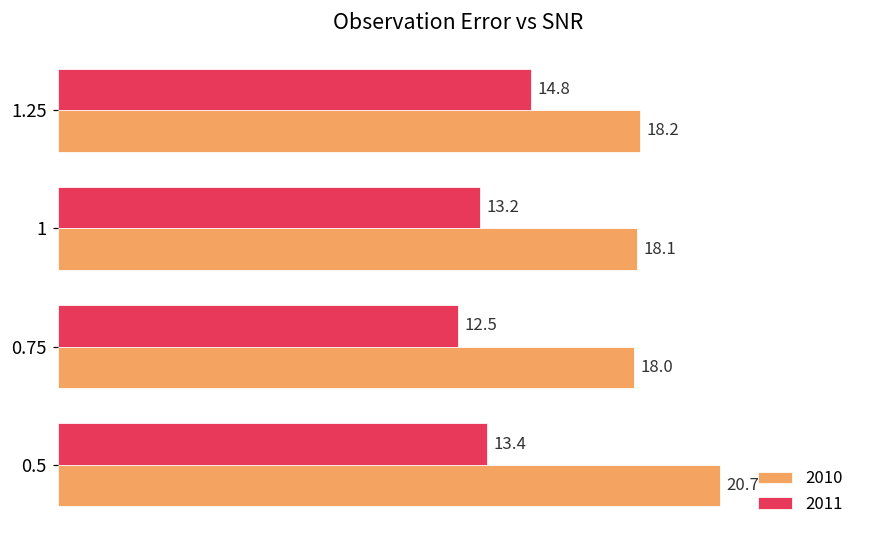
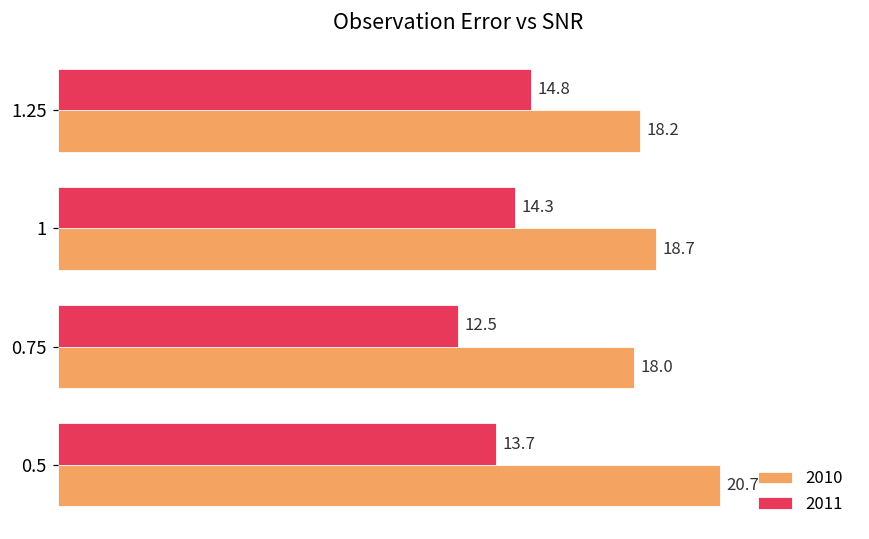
2011, 1: 13.2 -> 14.3
2010, 1: 18.1 -> 18.7
2011, 0.5: 13.4 -> 13.7
